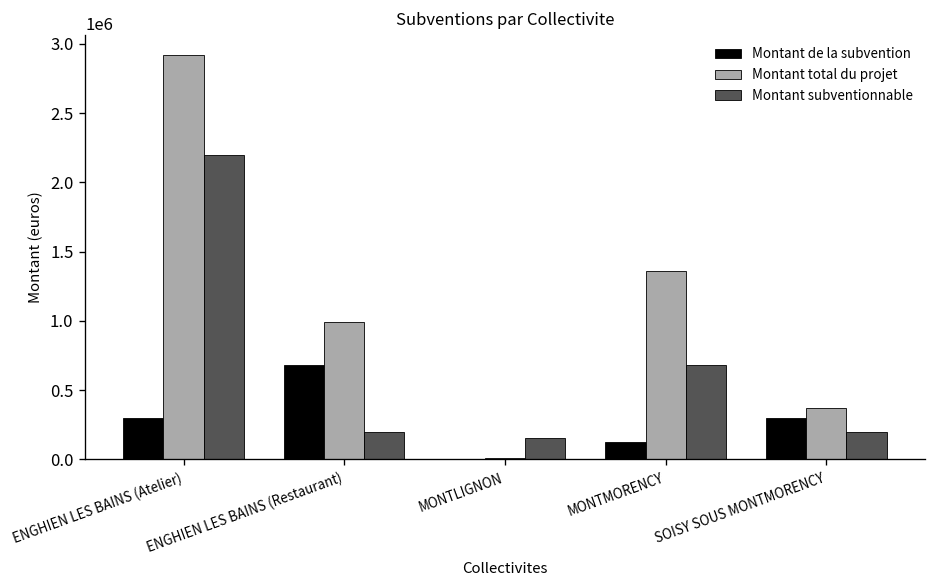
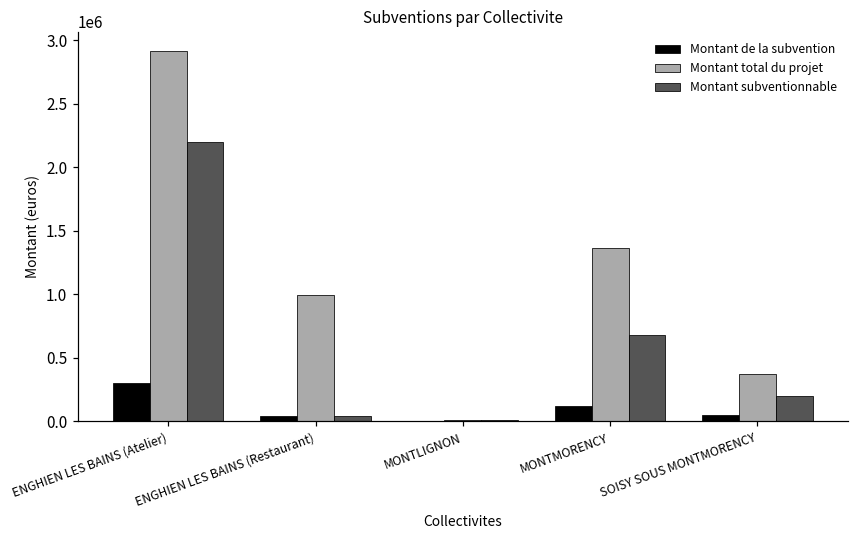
Montant de la subvention, ENGHIEN LES BAINS (Restaurant): 680000 -> 40000
Montant subventionnable, ENGHIEN LES BAINS (Restaurant): 200000 -> 40000
Montant subventionnable, MONTLIGNON: 160000 -> 10000
Montant de la subvention, SOISY SOUS MONTMORENCY: 300000 -> 50000
